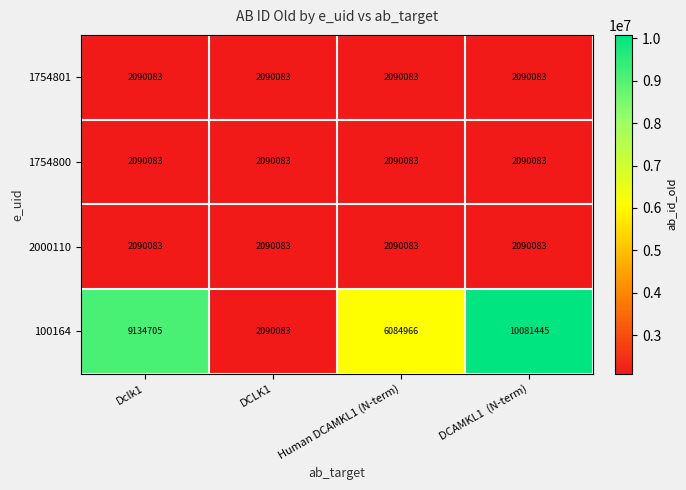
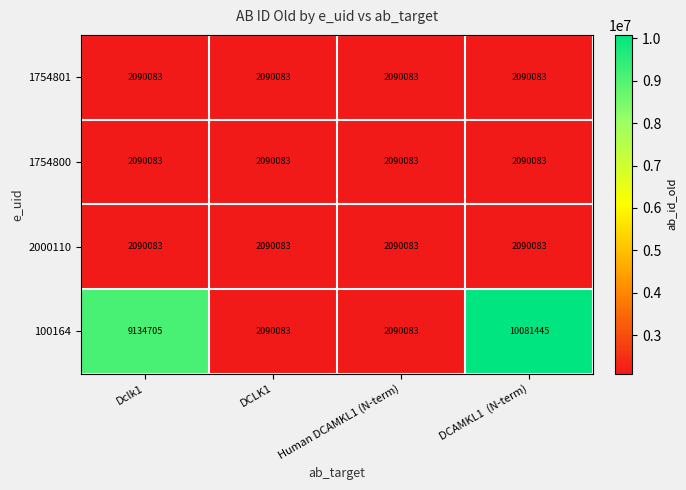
100164, Human DCAMKL1 (N-term): 6084966 -> 2090083
